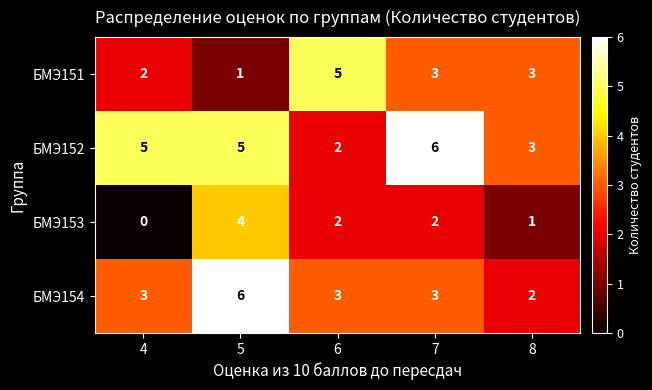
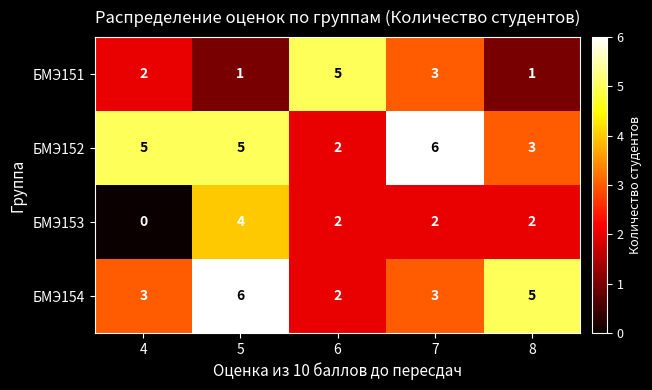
БМЭ151, 8: 3 -> 1
БМЭ153, 8: 1 -> 2
БМЭ154, 6: 3 -> 2
БМЭ154, 8: 2 -> 5
